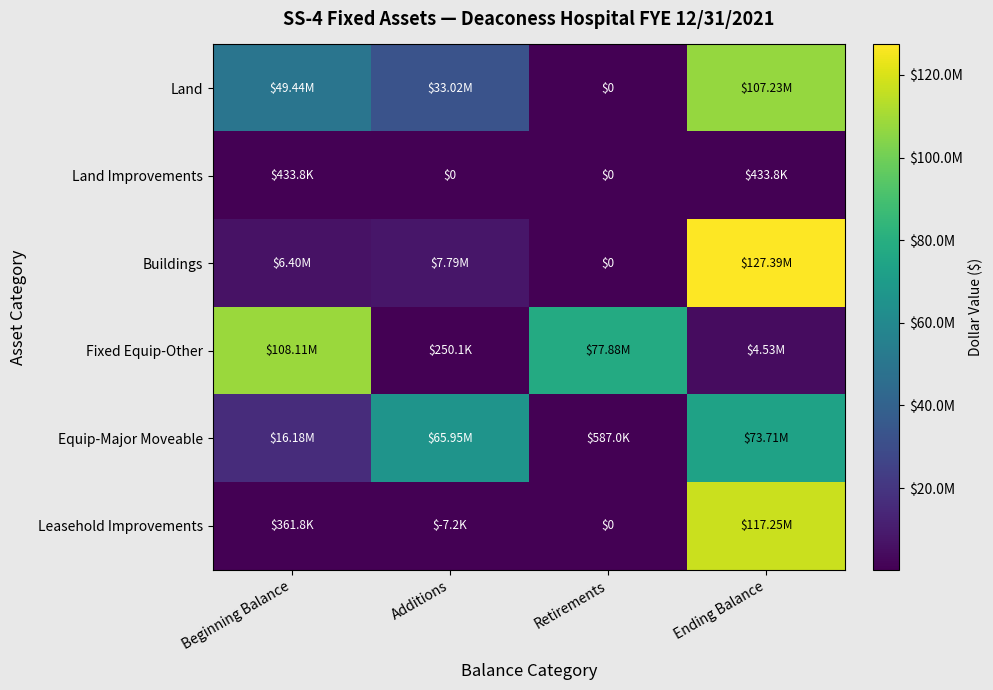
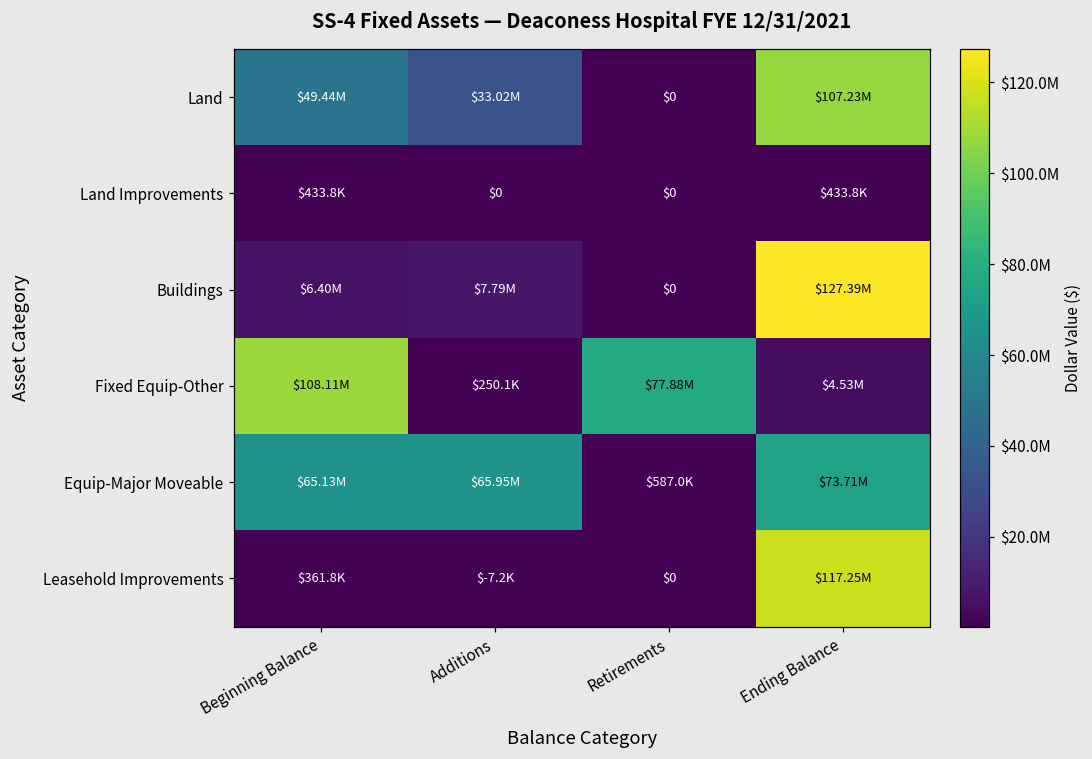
Equip-Major Moveable, Beginning Balance: $16.18M -> $65.13M
